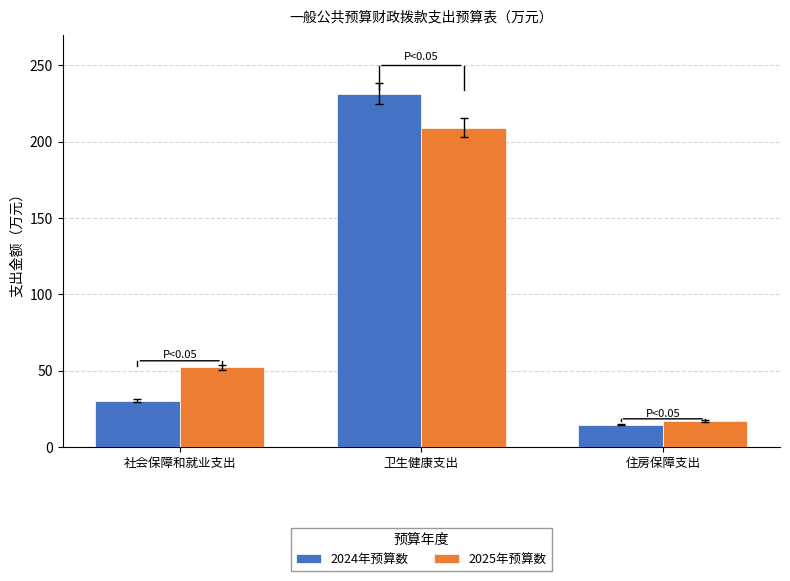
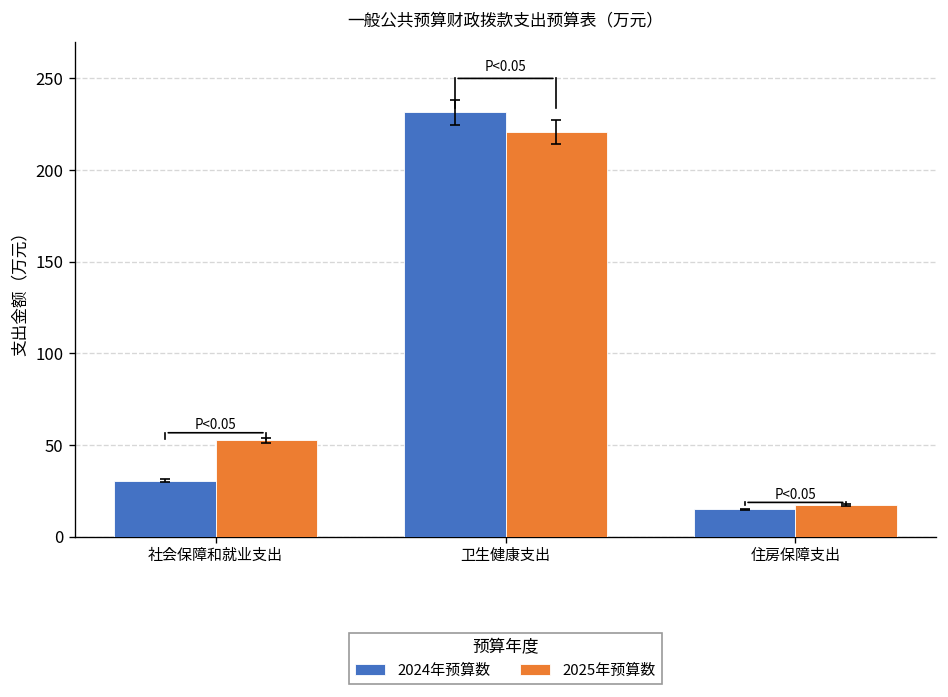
2025年预算数, 卫生健康支出: 209 -> 221
